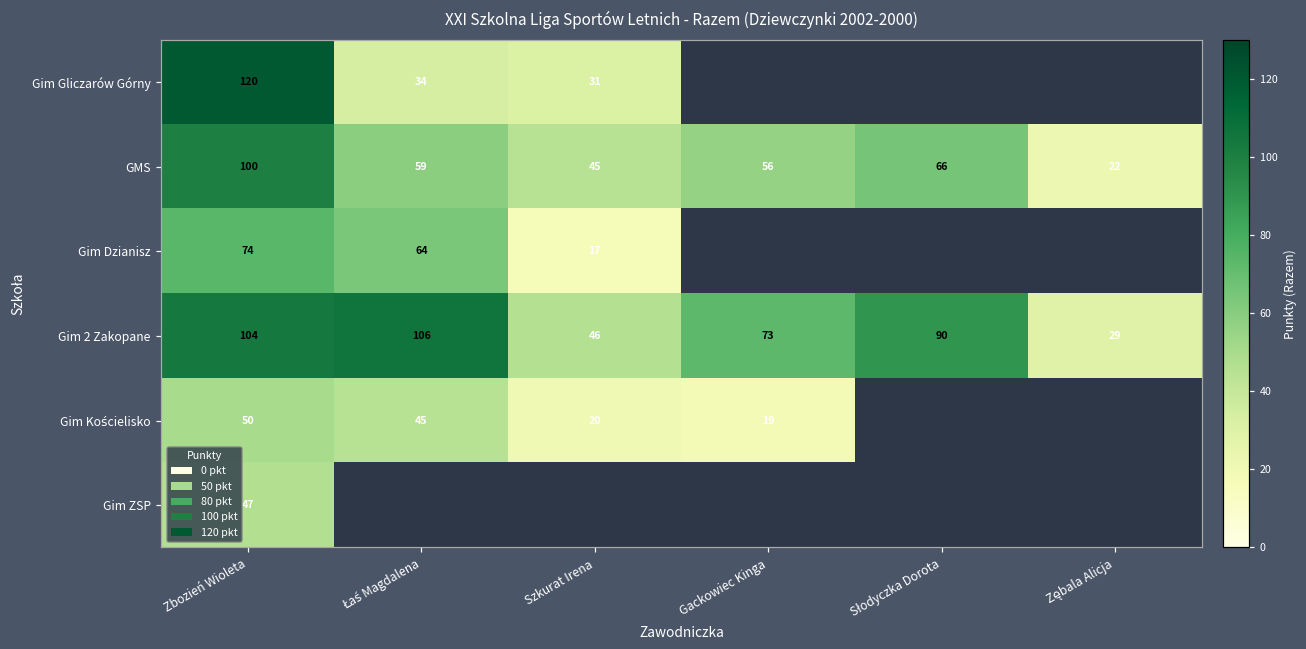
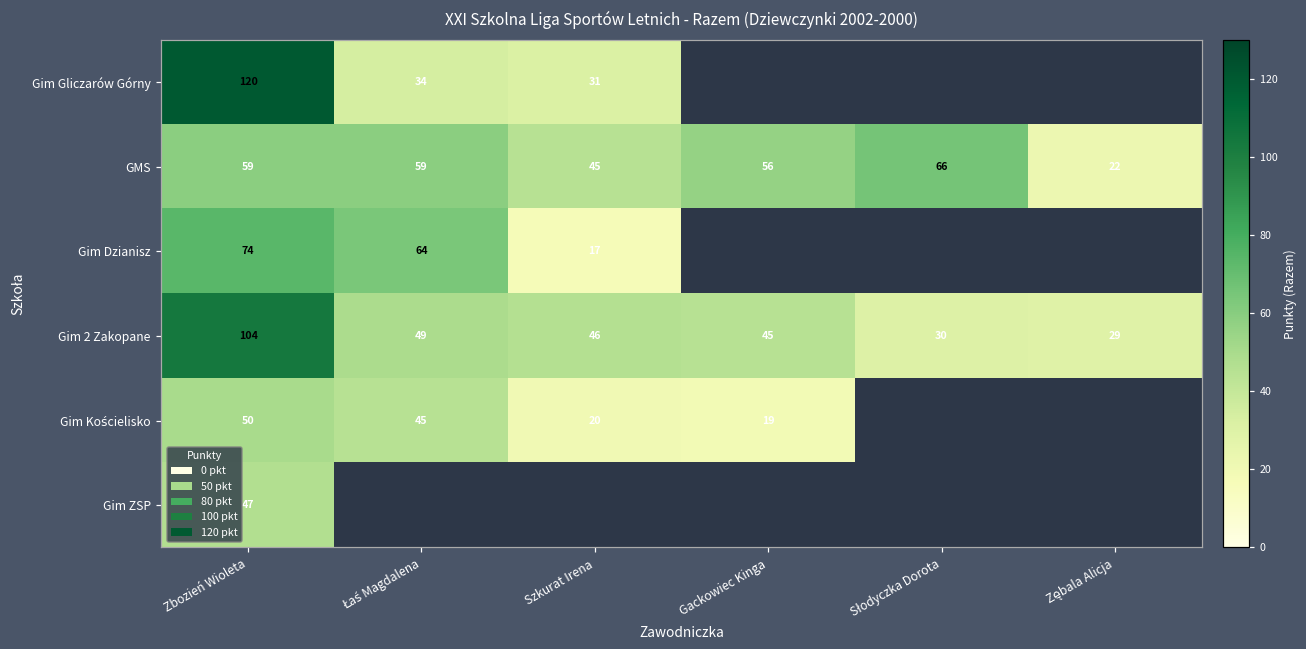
GMS, Zbozień Wioleta: 100 -> 59
Gim 2 Zakopane, Łaś Magdalena: 106 -> 49
Gim 2 Zakopane, Gackowiec Kinga: 73 -> 45
Gim 2 Zakopane, Słodyczka Dorota: 90 -> 30
